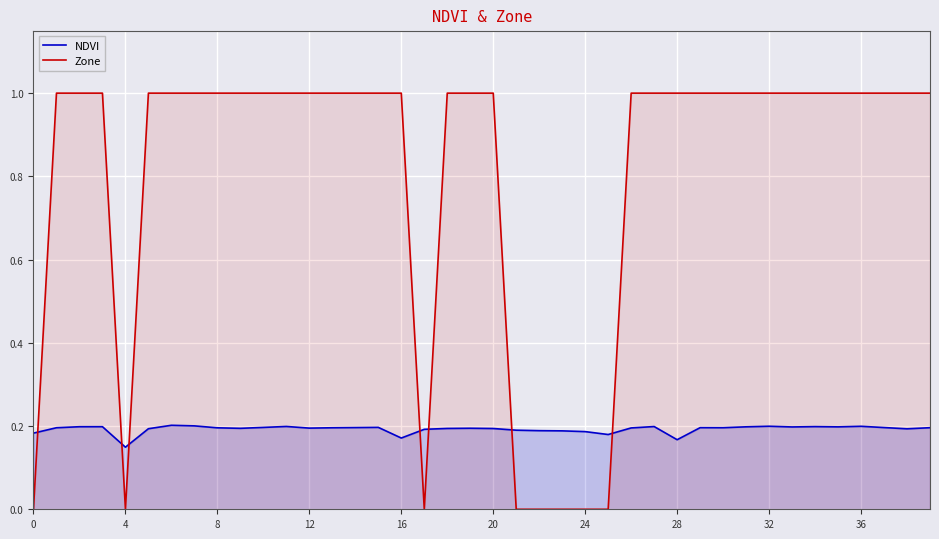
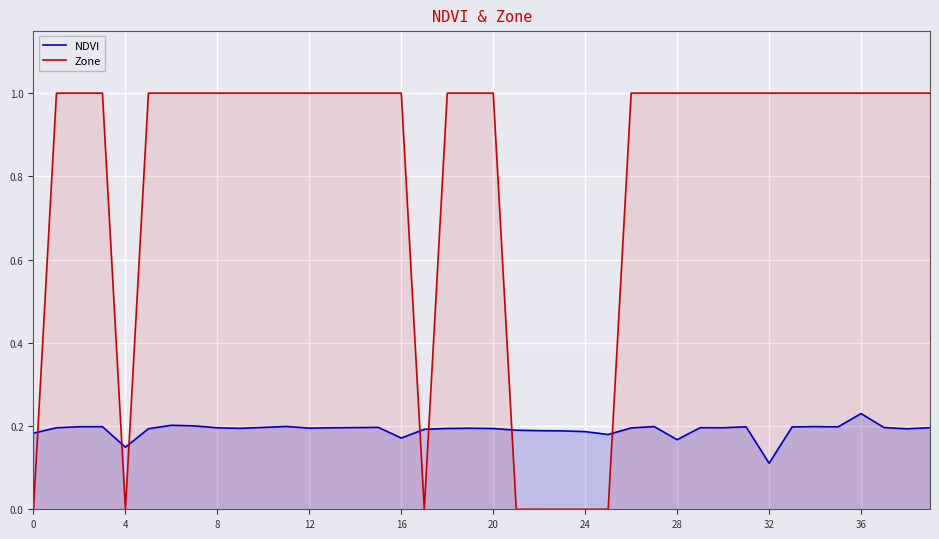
NDVI, 32: 0.20 -> 0.11
NDVI, 36: 0.20 -> 0.23
